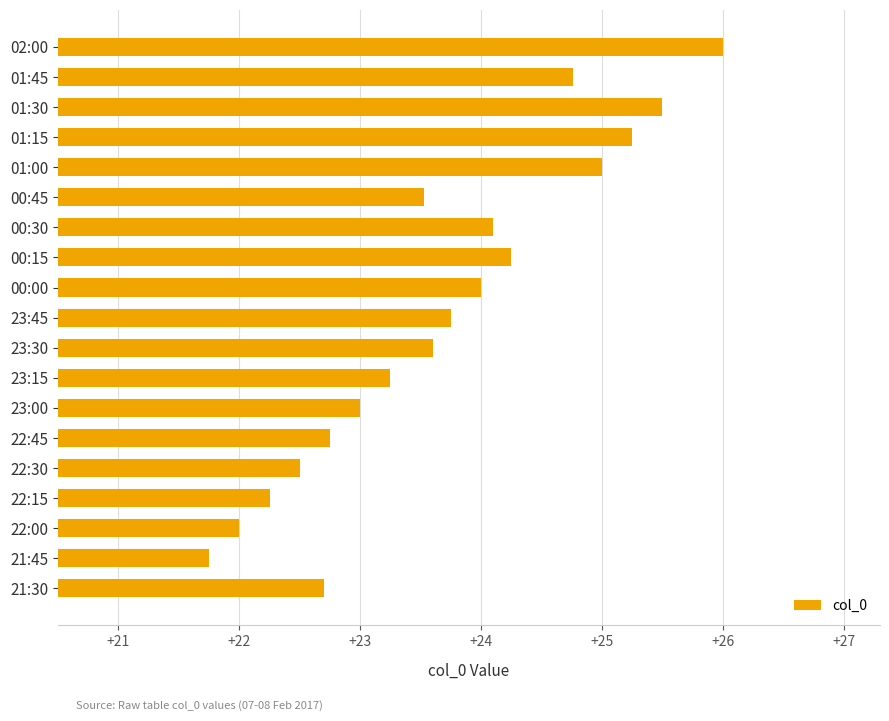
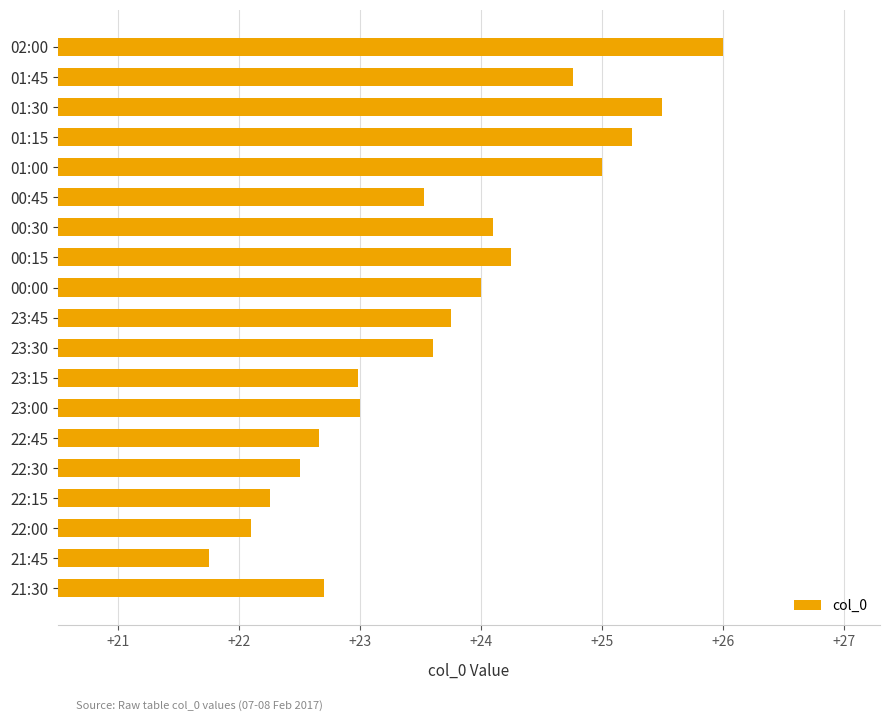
23:15: +23.25 -> +22.98
22:45: +22.75 -> +22.66
22:00: +22.0 -> +22.1
